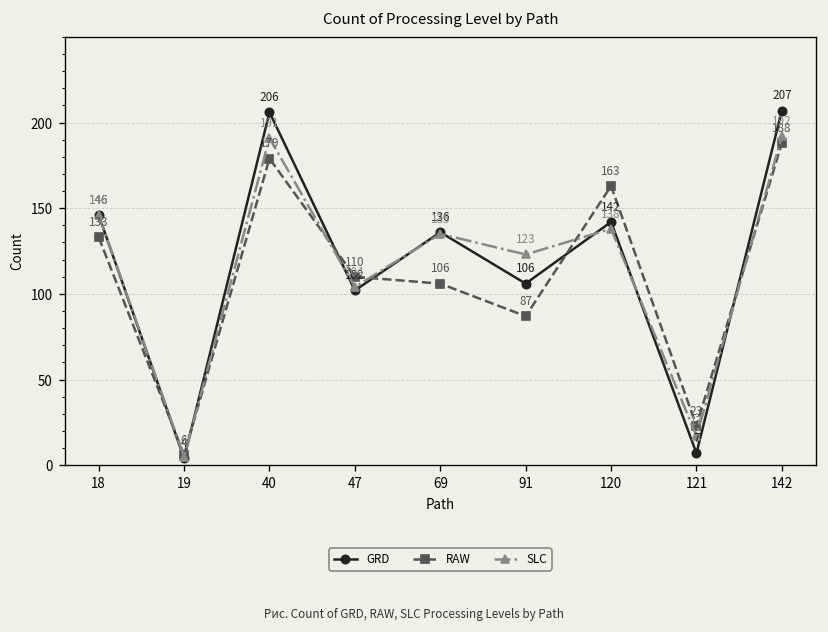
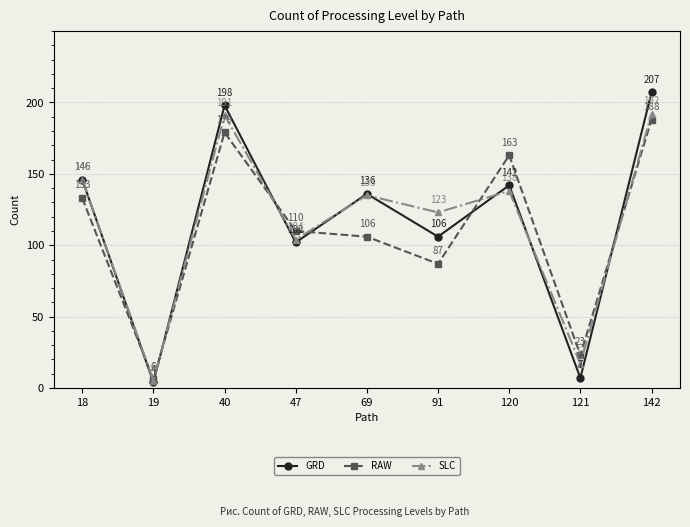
GRD, 40: 206 -> 198
